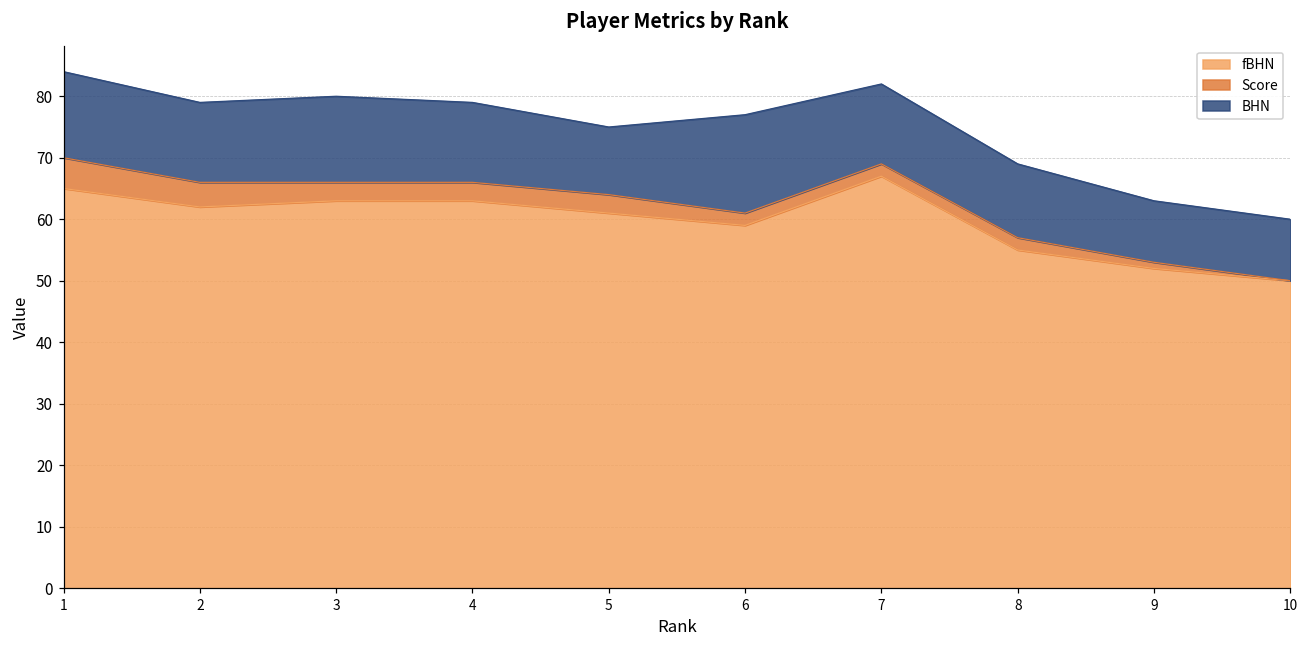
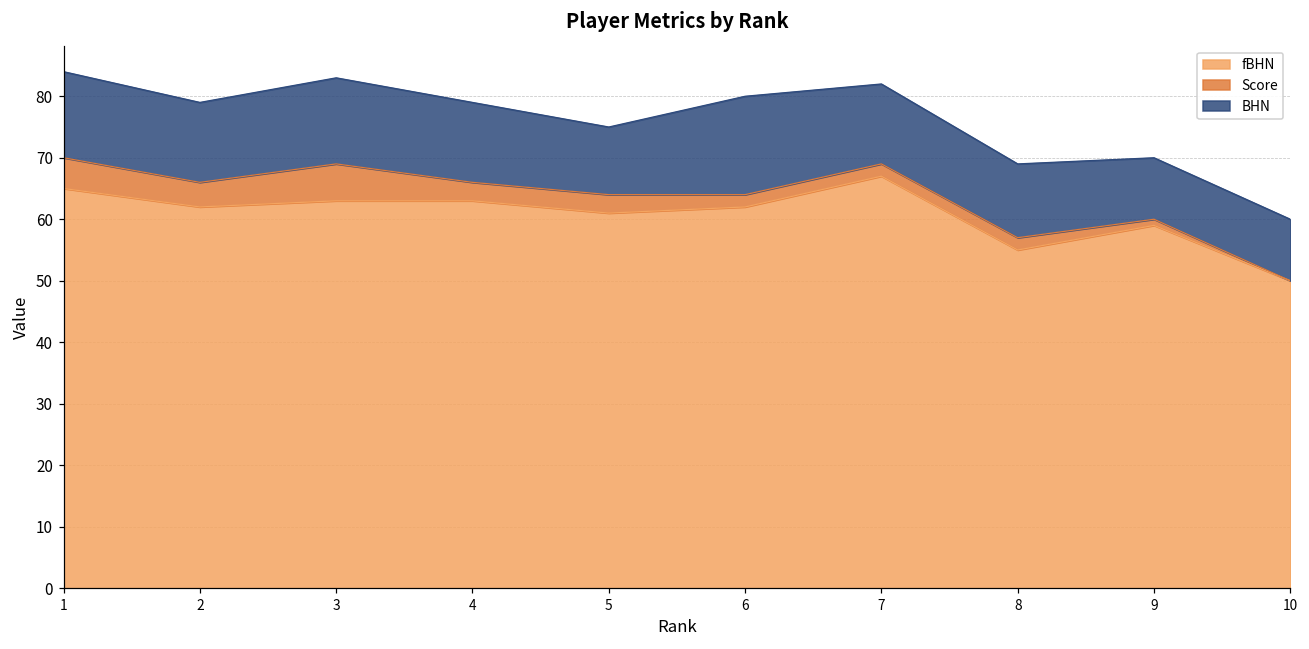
Score, 3: 3 -> 6
fBHN, 6: 59 -> 62
fBHN, 9: 52 -> 59
